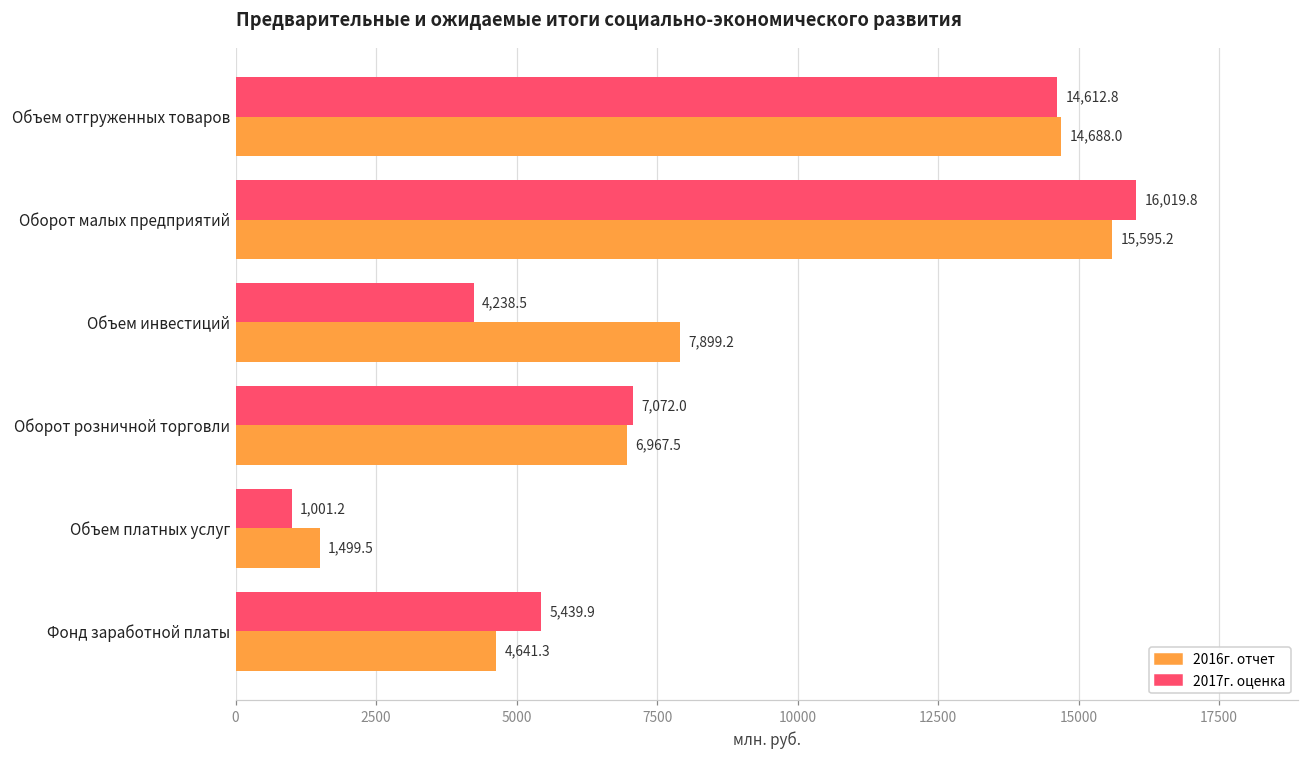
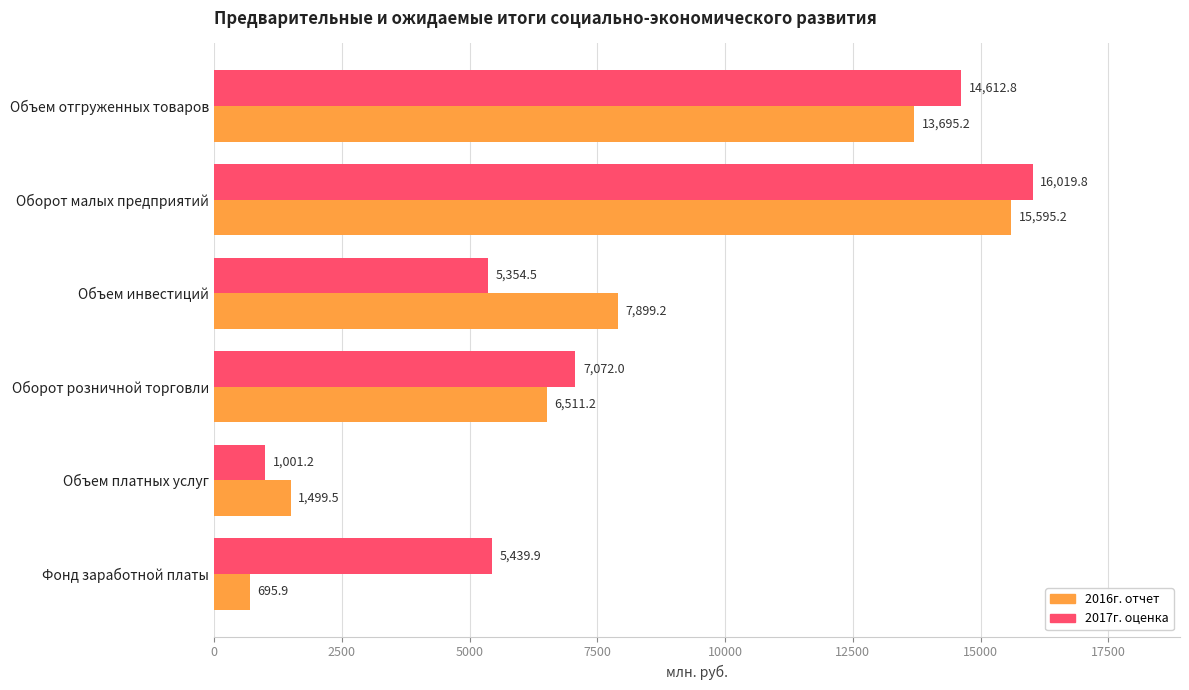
2016г. отчет, Объем отгруженных товаров: 14,688.0 -> 13,695.2
2017г. оценка, Объем инвестиций: 4,238.5 -> 5,354.5
2016г. отчет, Оборот розничной торговли: 6,967.5 -> 6,511.2
2016г. отчет, Фонд заработной платы: 4,641.3 -> 695.9
